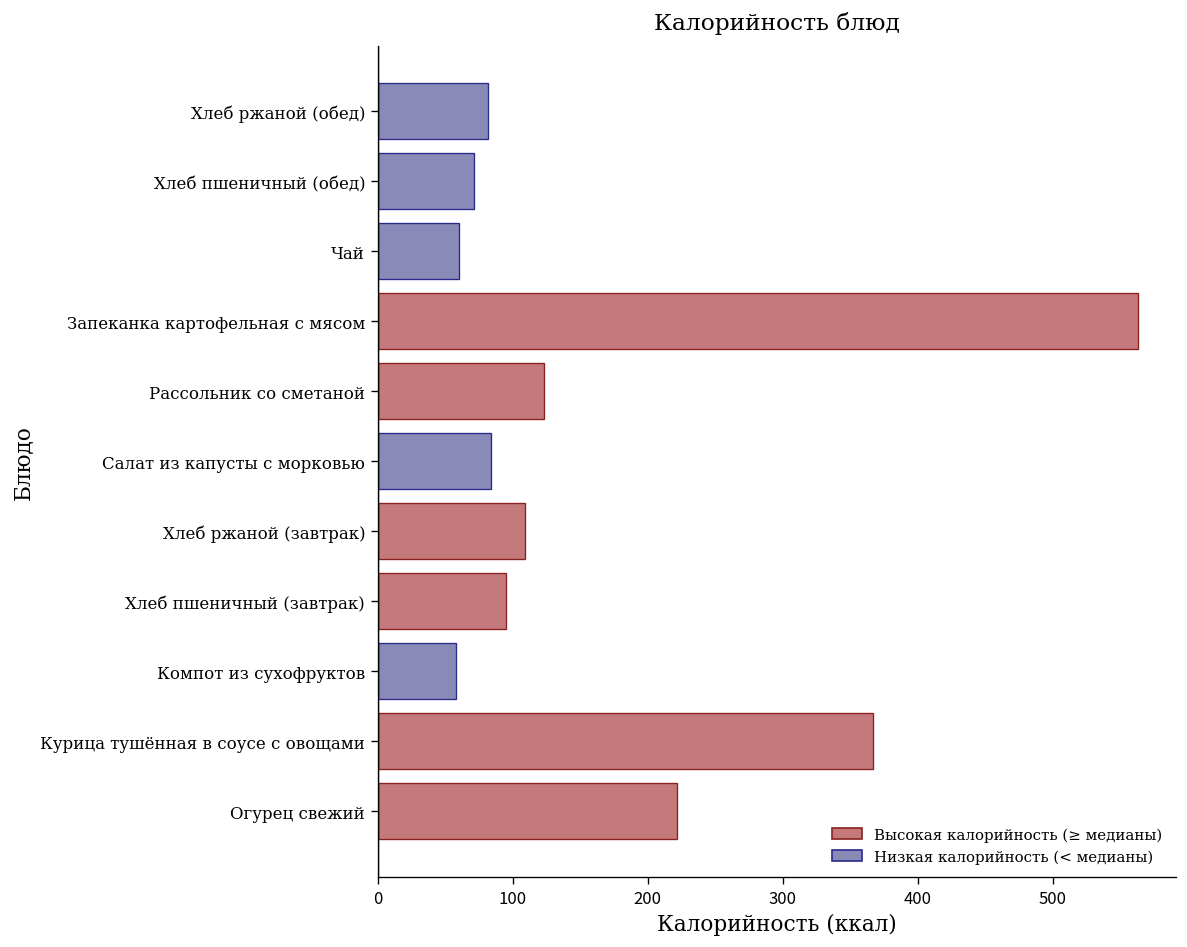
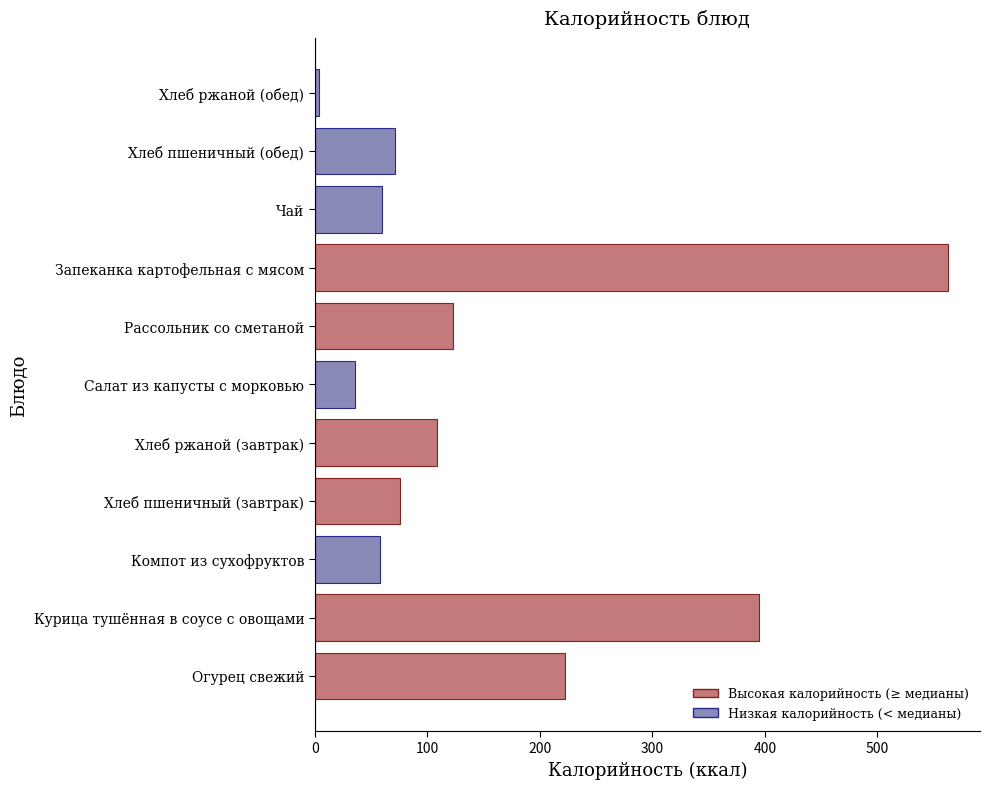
Хлеб ржаной (обед): 82 -> 4
Салат из капусты с морковью: 84 -> 36
Хлеб пшеничный (завтрак): 95 -> 76
Курица тушённая в соусе с овощами: 367 -> 395
